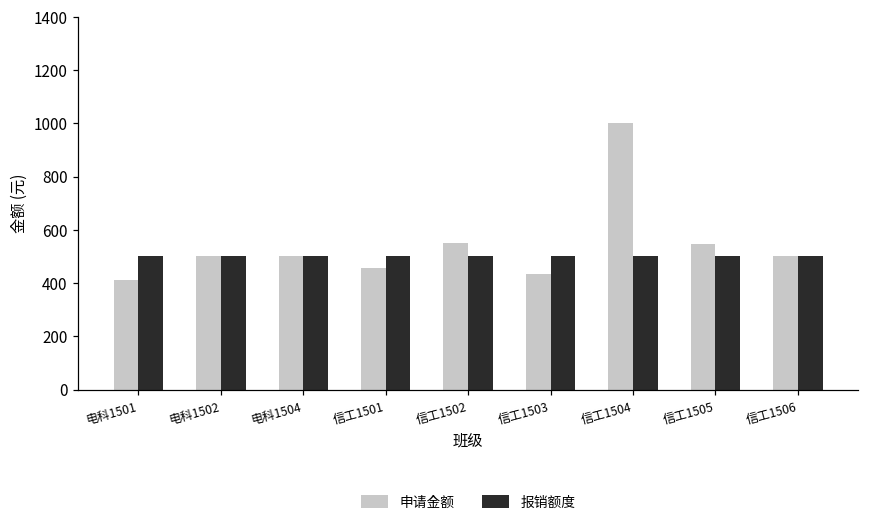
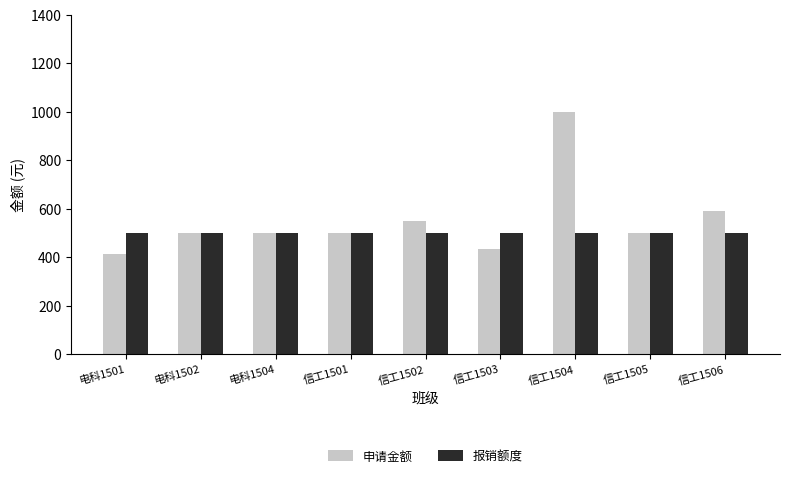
申请金额, 信工1501: 460 -> 500
申请金额, 信工1505: 550 -> 500
申请金额, 信工1506: 500 -> 590
